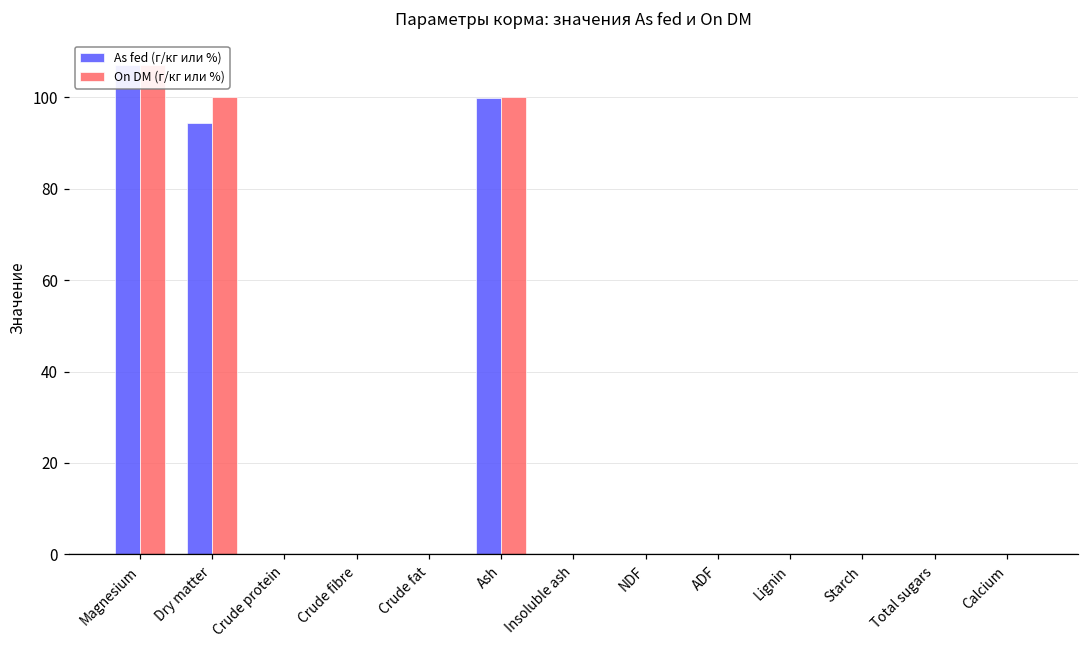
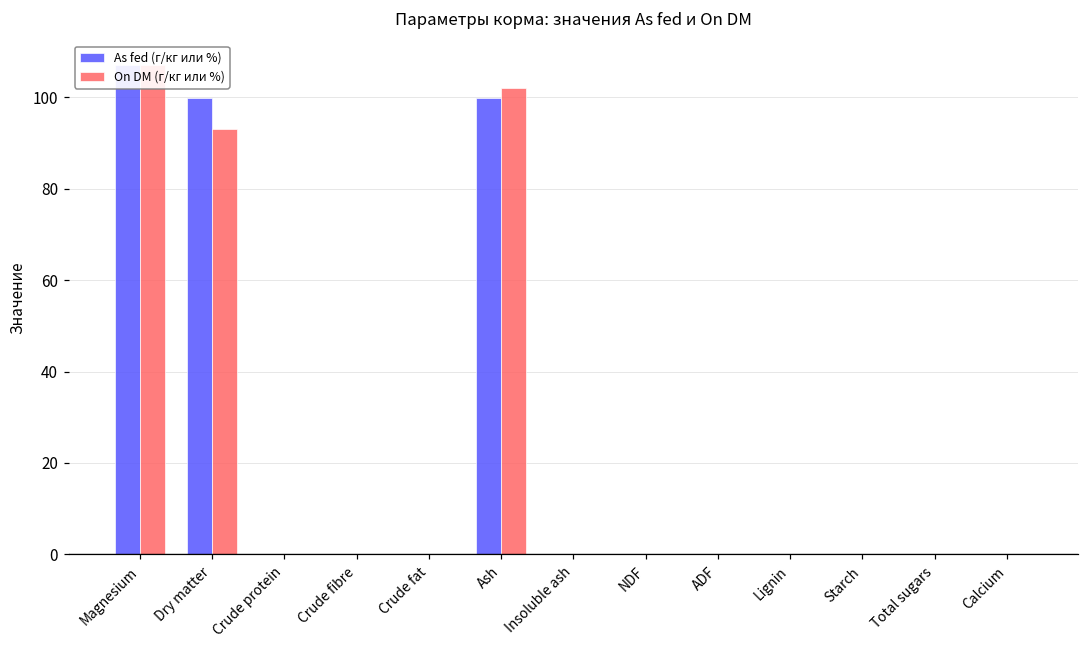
As fed (г/кг или %), Dry matter: 94 -> 100
On DM (г/кг или %), Dry matter: 100 -> 93
On DM (г/кг или %), Ash: 100 -> 102
